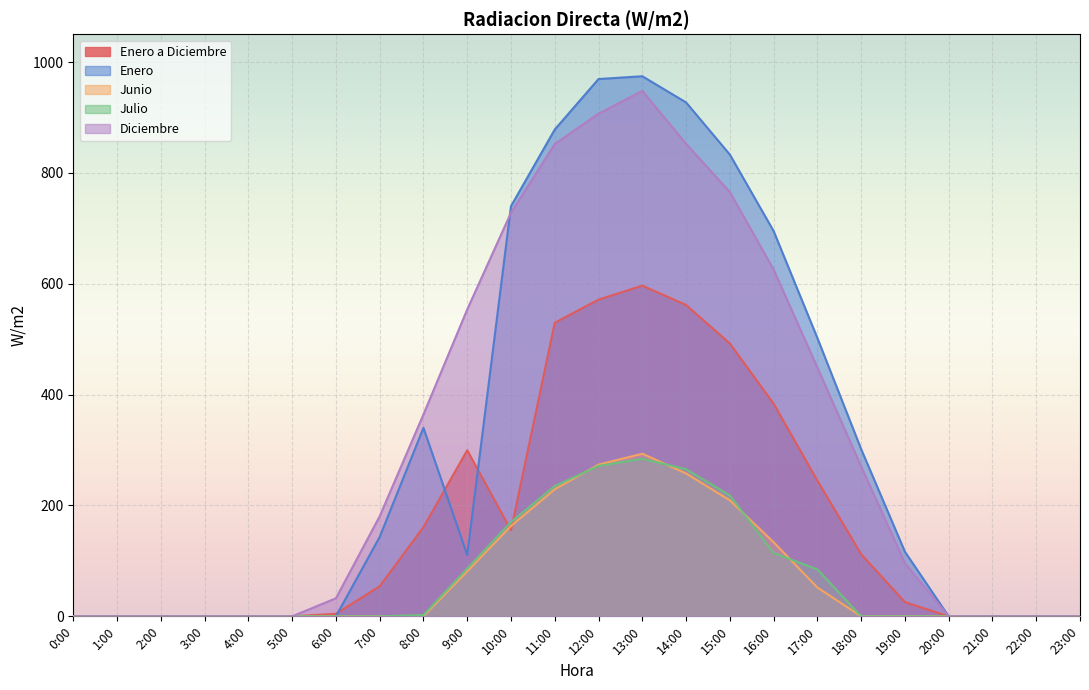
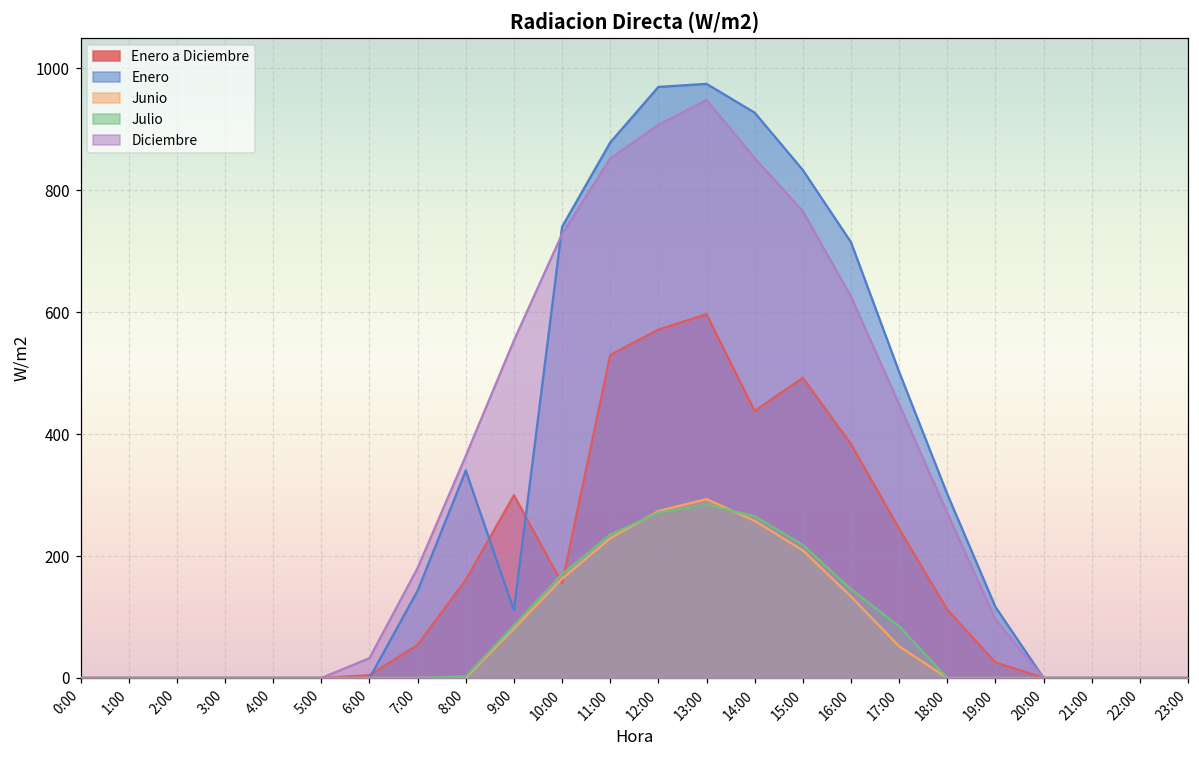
Enero a Diciembre, 14:00: 560 -> 440
Enero, 16:00: 700 -> 710
Julio, 16:00: 110 -> 150
